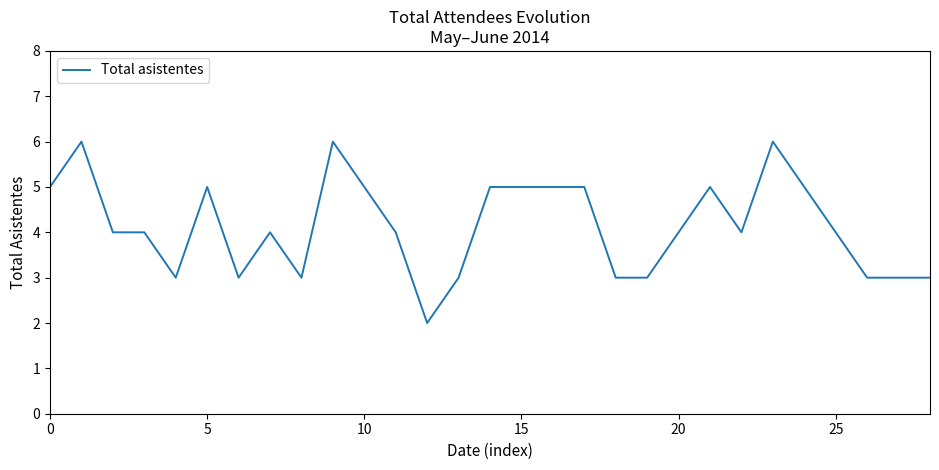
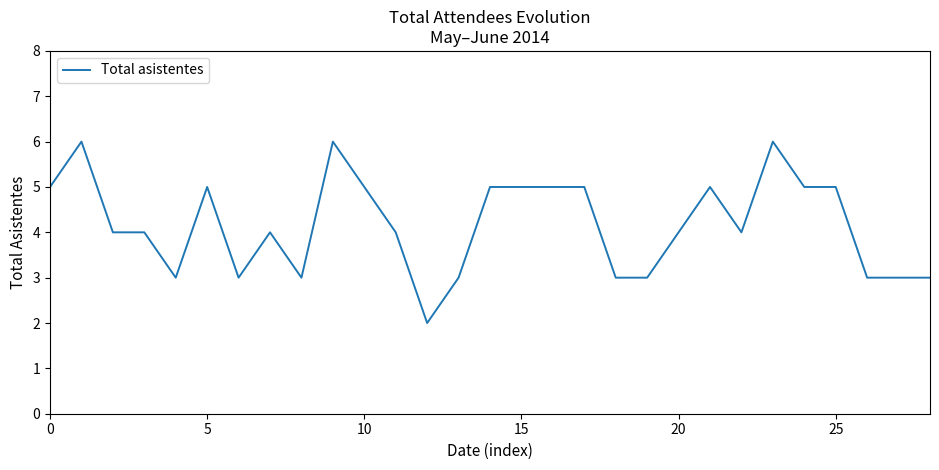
25: 4 -> 5
